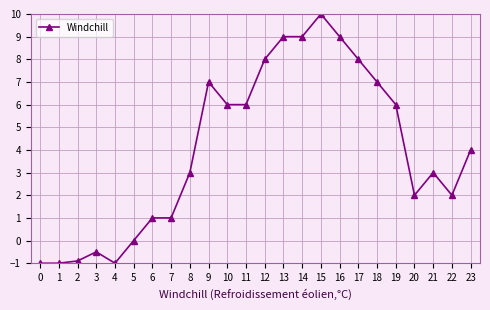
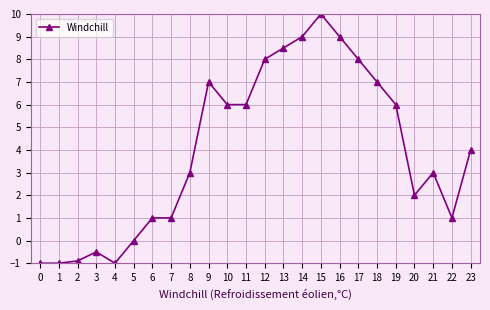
13: 9.0 -> 8.5
22: 2 -> 1
